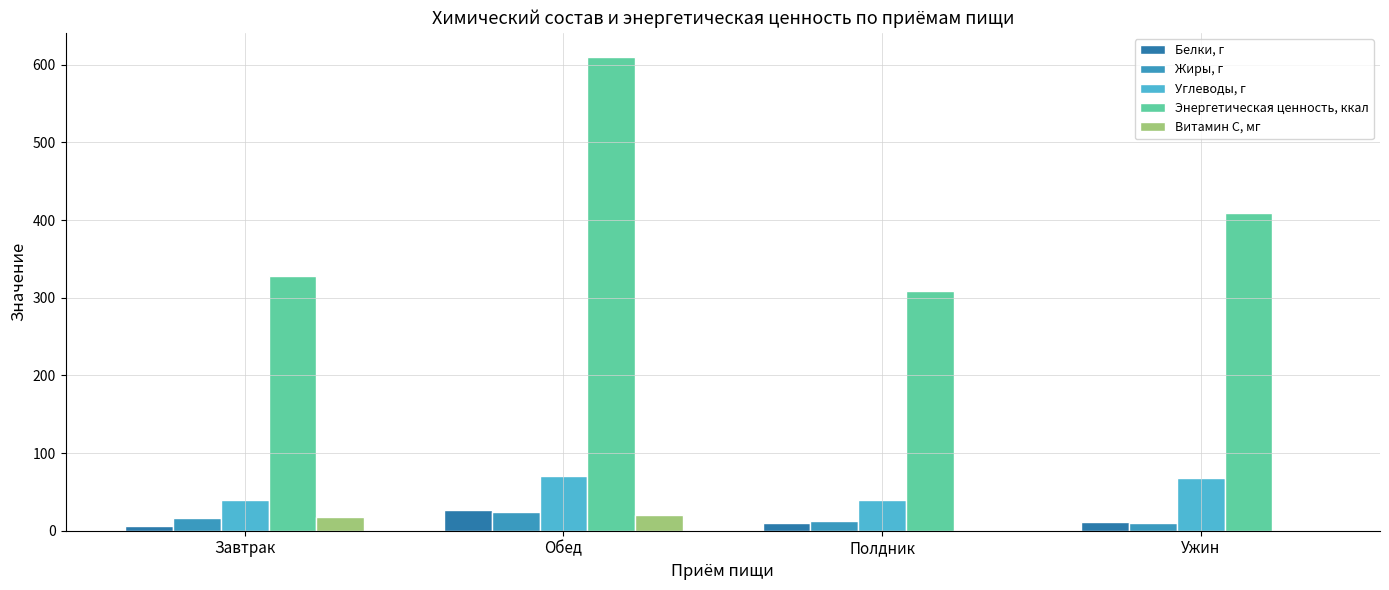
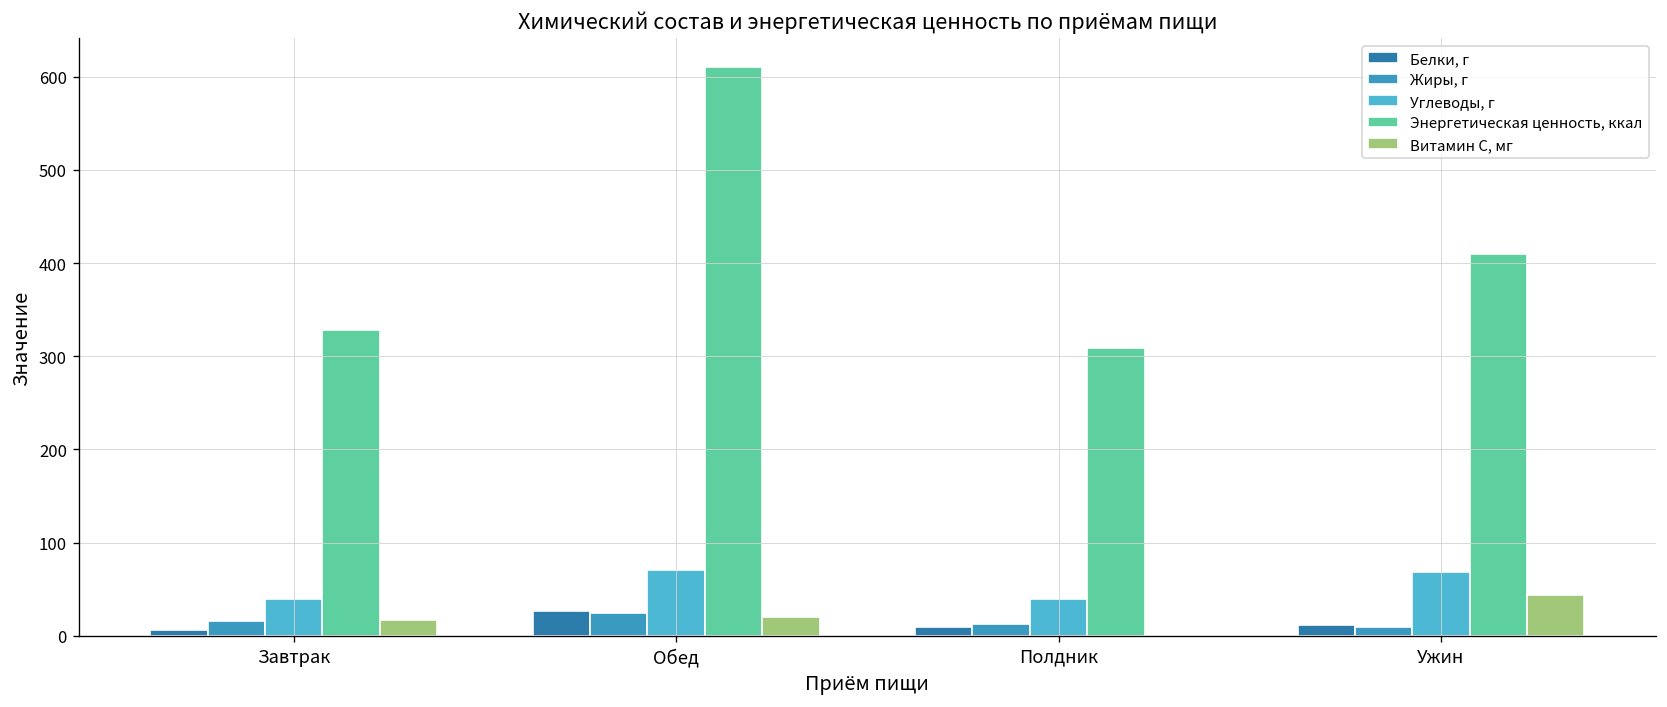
Витамин С, мг, Ужин: 0 -> 40
